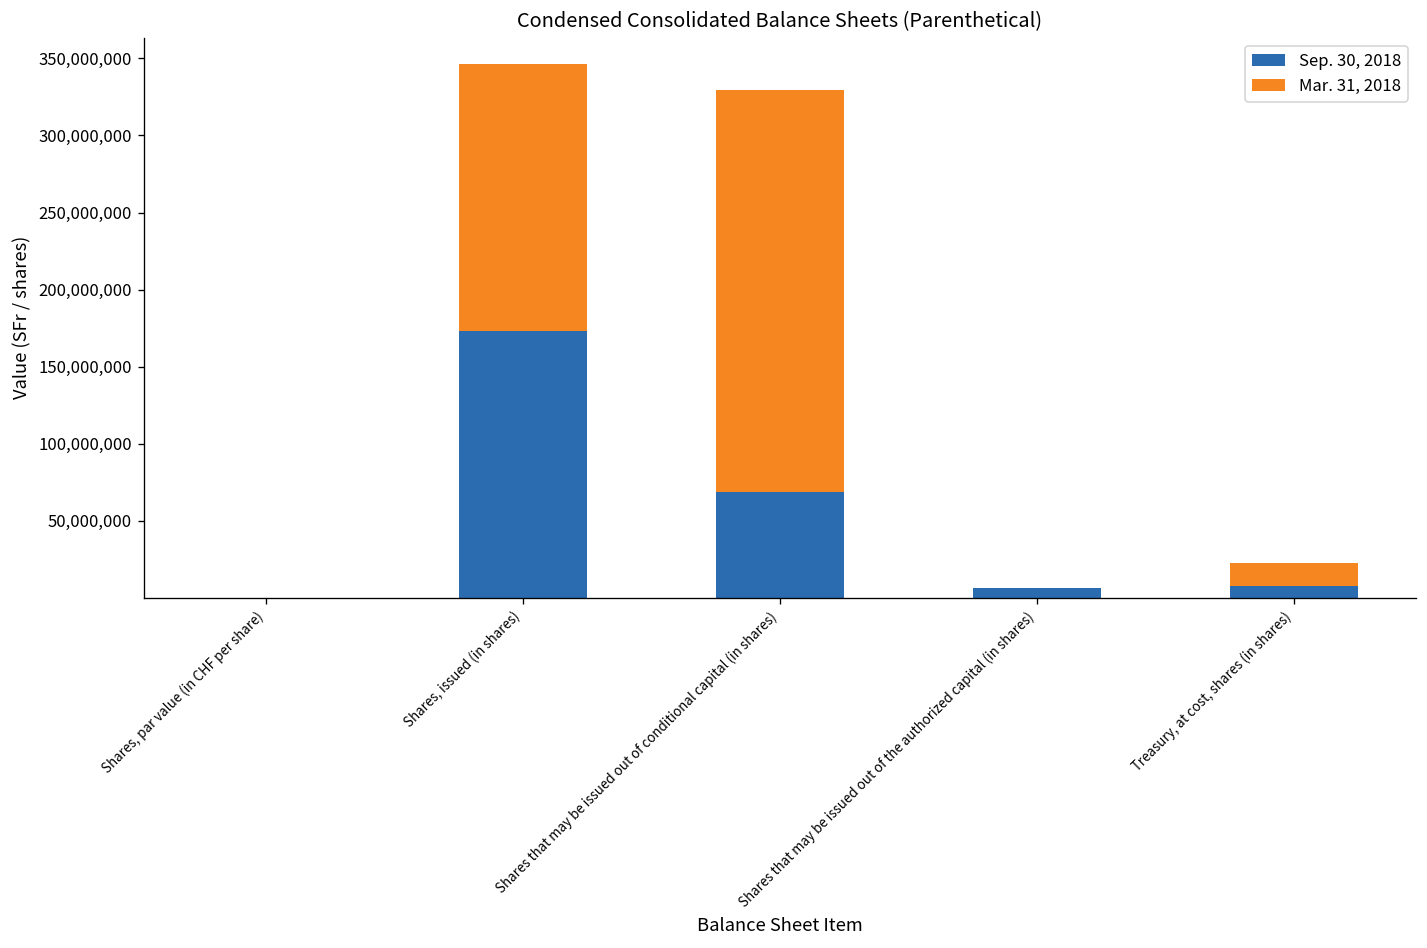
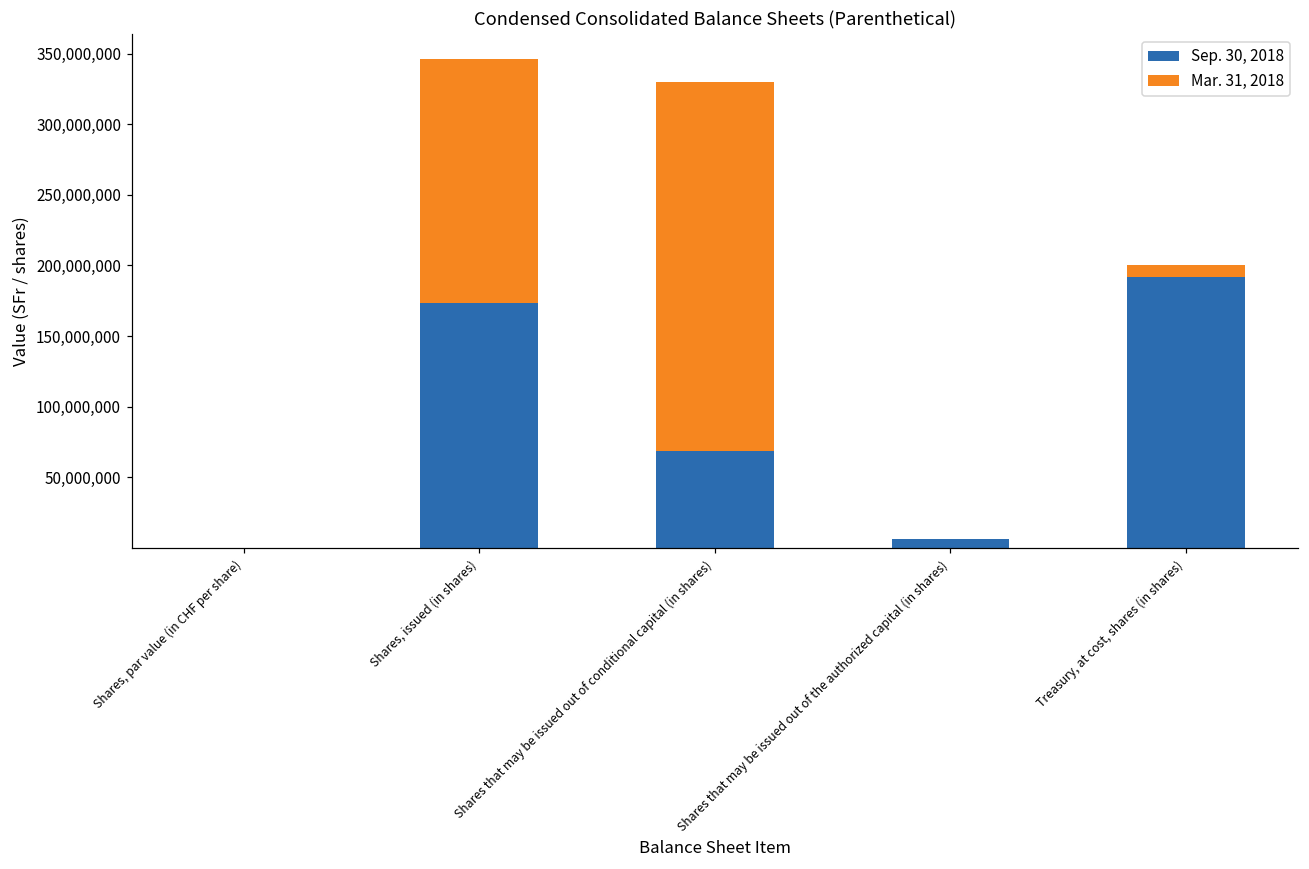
Sep. 30, 2018, Treasury, at cost, shares (in shares): 7,000,000 -> 192,000,000
Mar. 31, 2018, Treasury, at cost, shares (in shares): 15,000,000 -> 9,000,000
